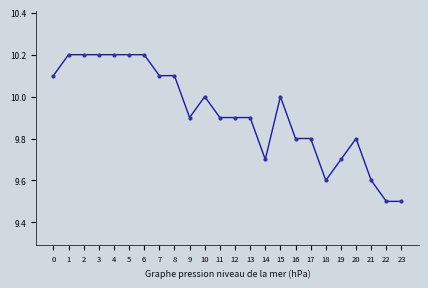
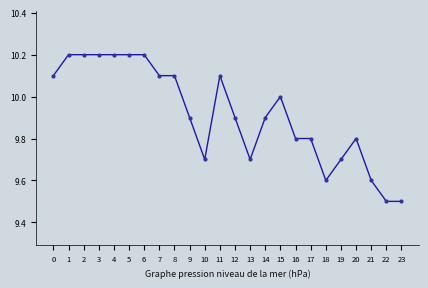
10: 10.0 -> 9.7
11: 9.9 -> 10.1
13: 9.9 -> 9.7
14: 9.7 -> 9.9
